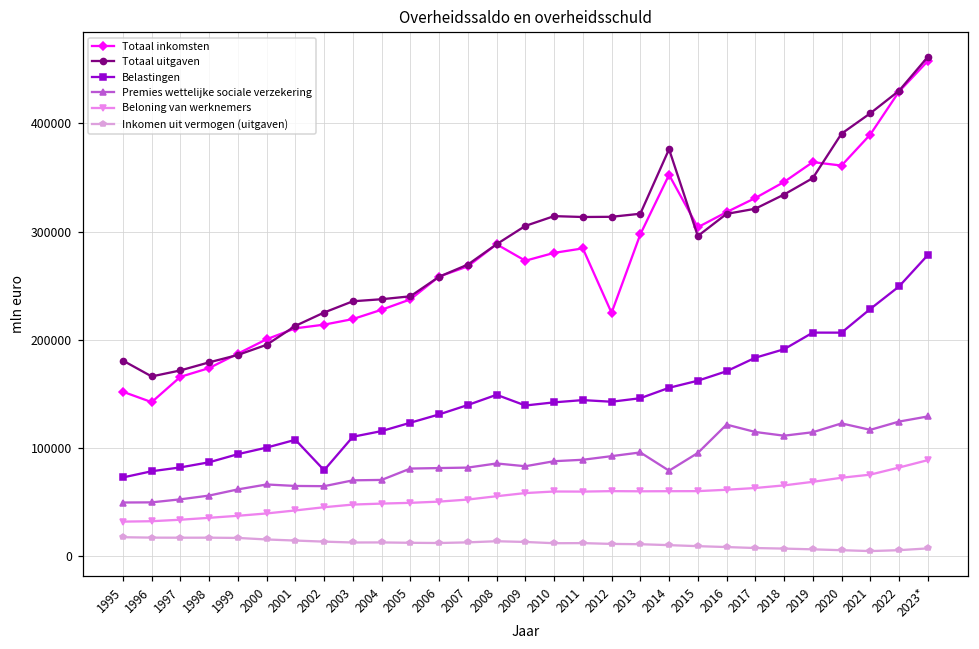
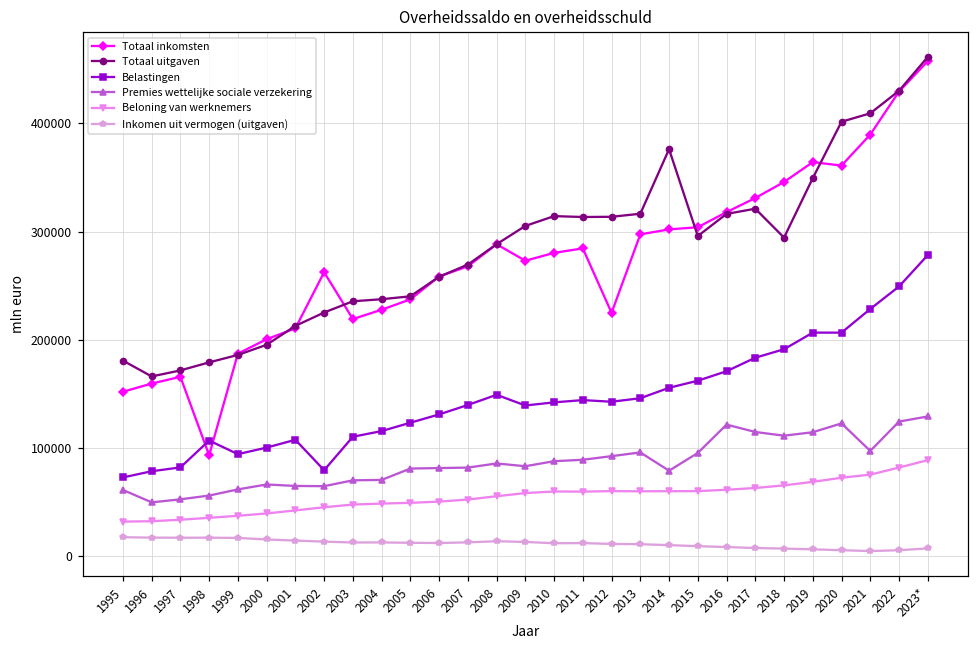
Premies wettelijke sociale verzekering, 1995: 50000 -> 60000
Totaal inkomsten, 1996: 140000 -> 160000
Totaal inkomsten, 1998: 170000 -> 90000
Belastingen, 1998: 90000 -> 110000
Totaal inkomsten, 2002: 210000 -> 260000
Totaal inkomsten, 2014: 350000 -> 300000
Totaal uitgaven, 2018: 330000 -> 290000
Totaal uitgaven, 2020: 390000 -> 400000
Premies wettelijke sociale verzekering, 2021: 120000 -> 100000
